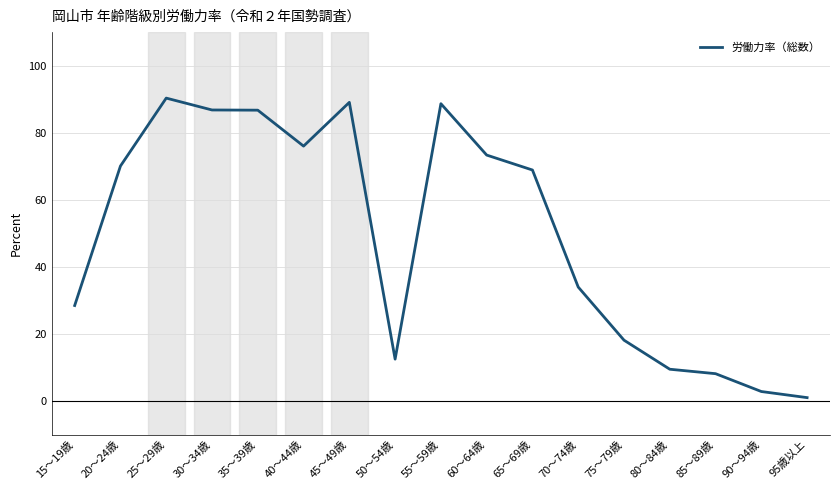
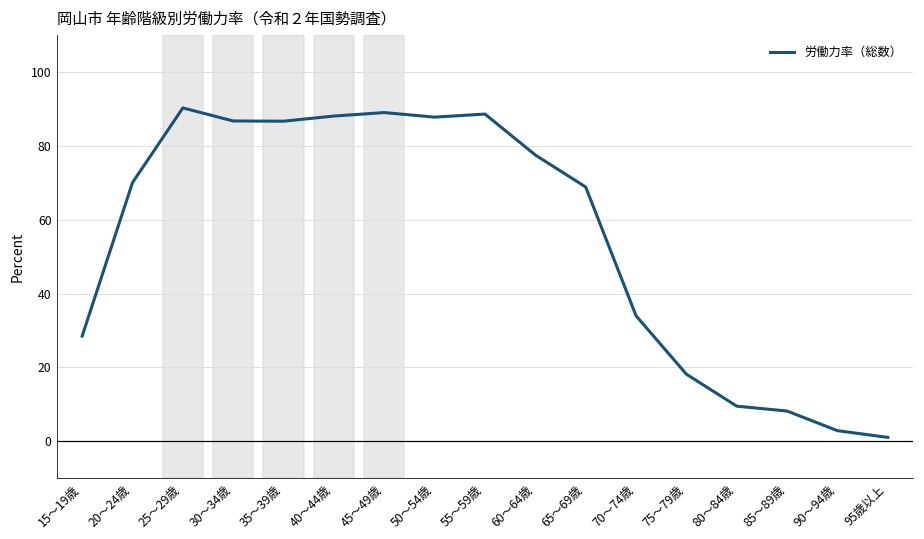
40～44歳: 76 -> 88
50～54歳: 13 -> 88
60～64歳: 73 -> 78
